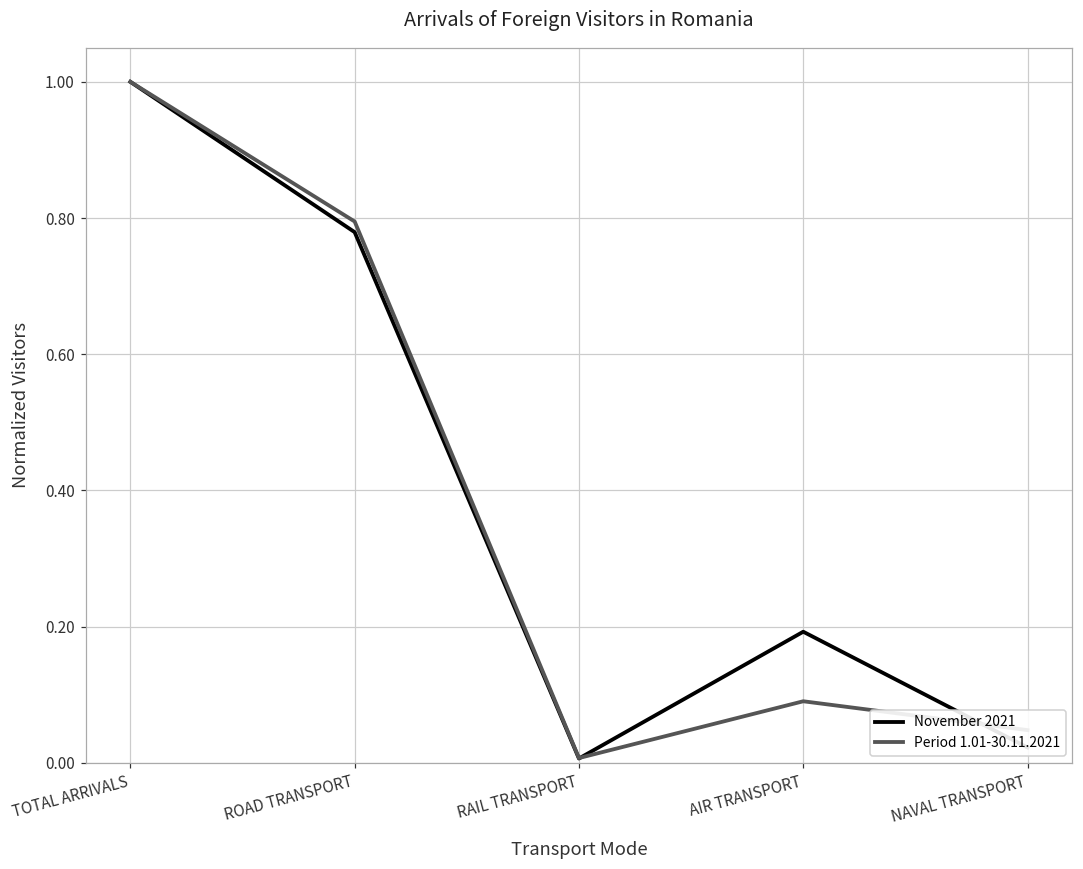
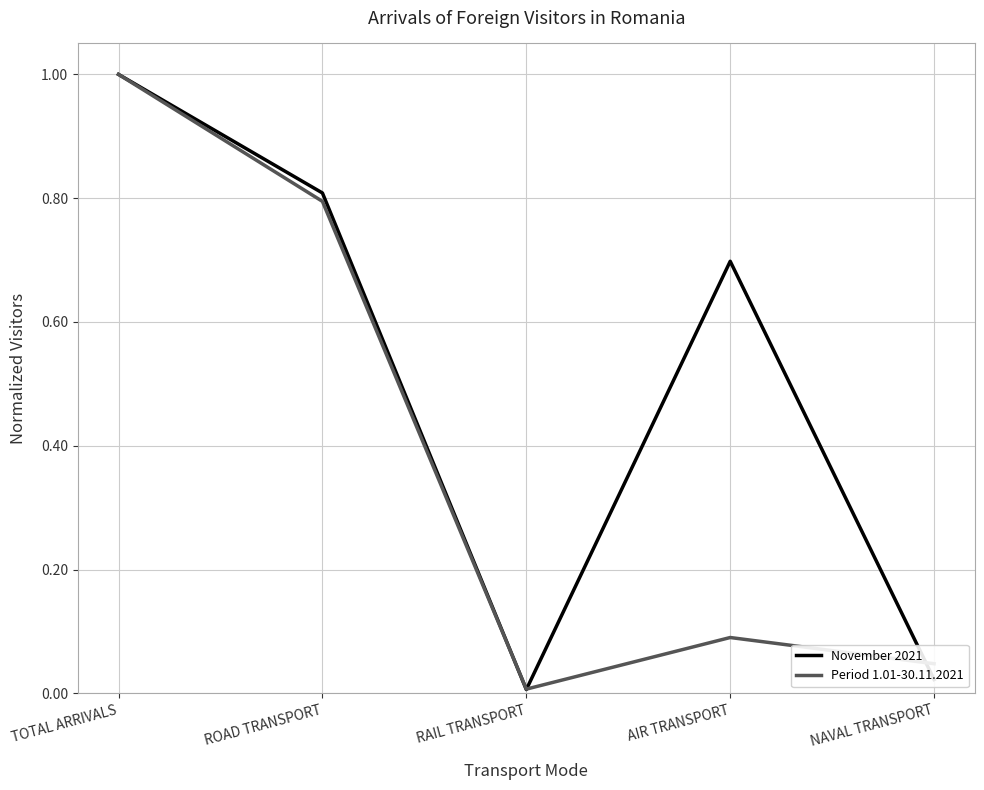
November 2021, ROAD TRANSPORT: 0.78 -> 0.81
November 2021, AIR TRANSPORT: 0.19 -> 0.70
